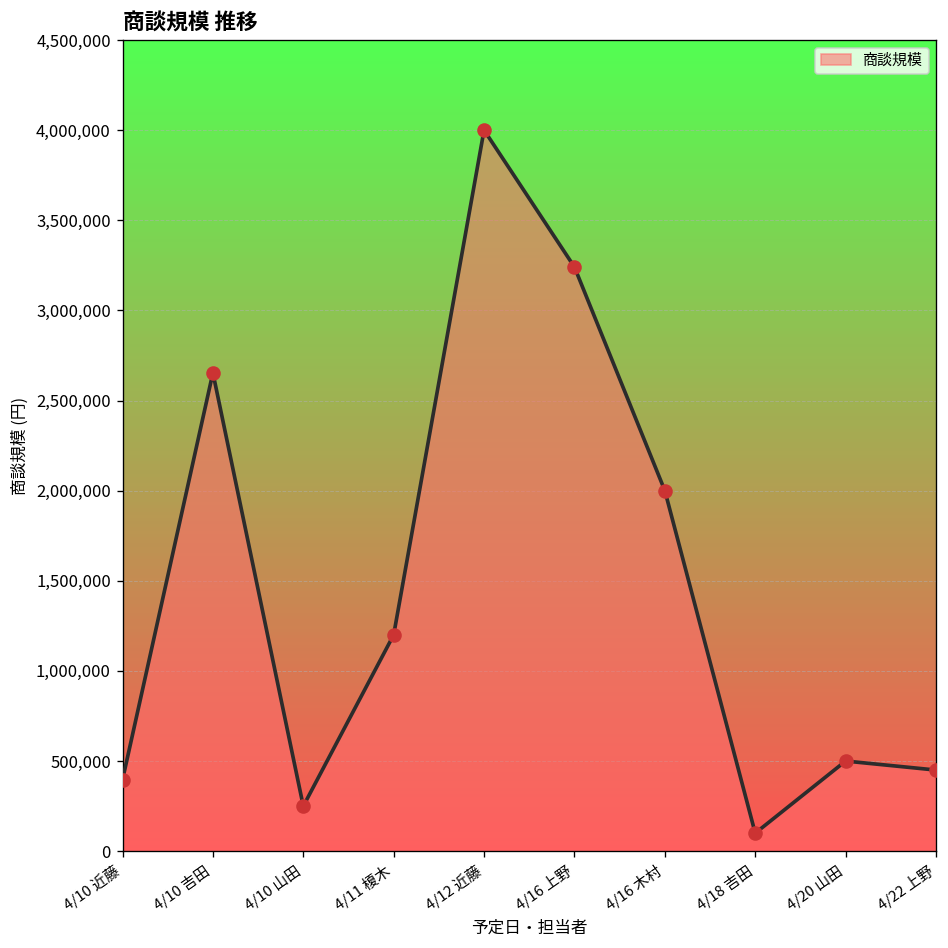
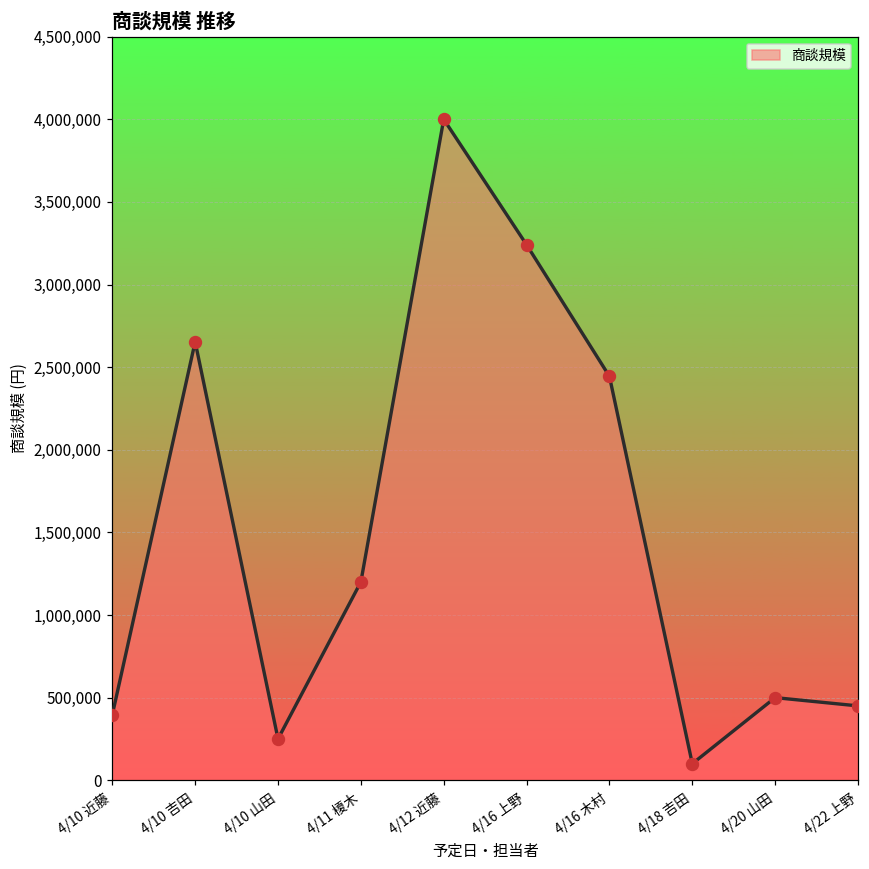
4/16 木村: 2,000,000 -> 2,440,000
